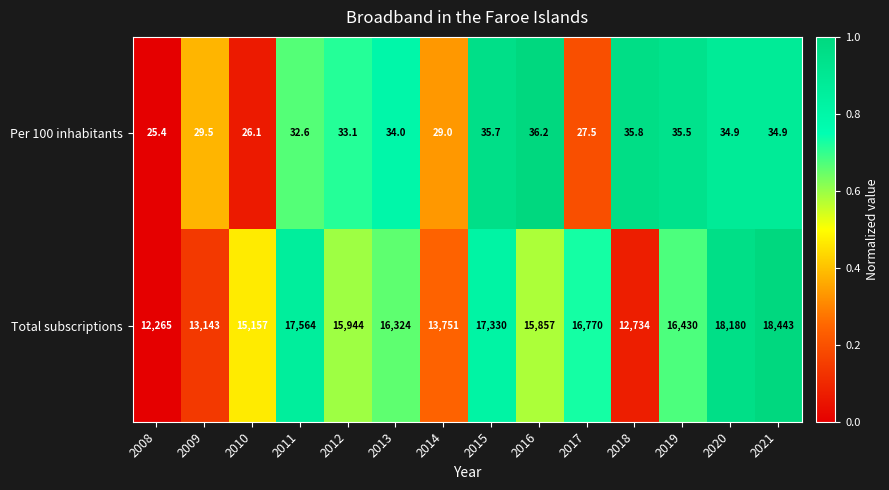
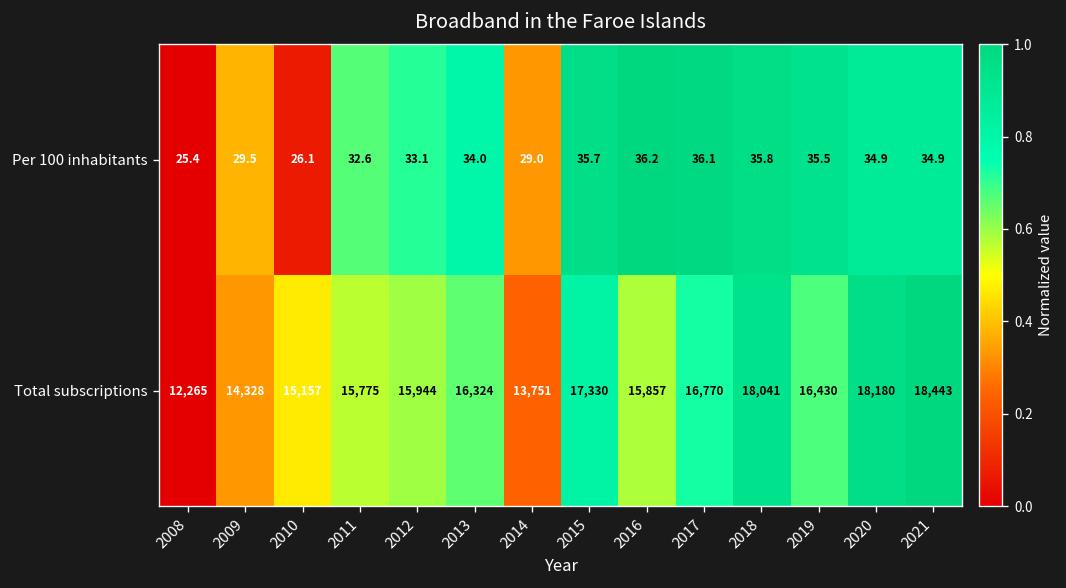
Per 100 inhabitants, 2017: 27.5 -> 36.1
Total subscriptions, 2009: 13,143 -> 14,328
Total subscriptions, 2011: 17,564 -> 15,775
Total subscriptions, 2018: 12,734 -> 18,041
